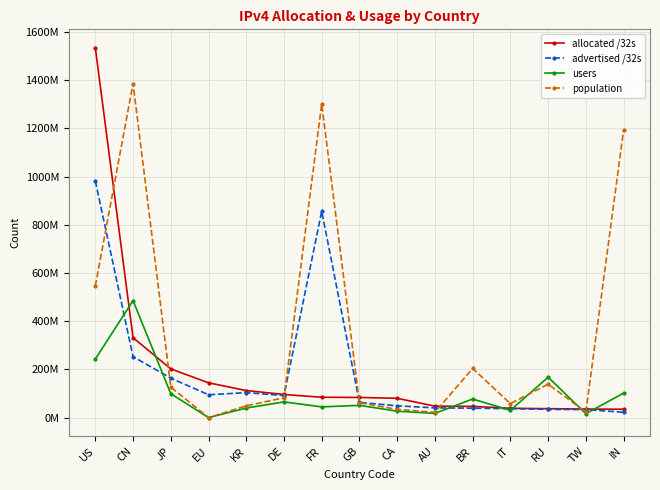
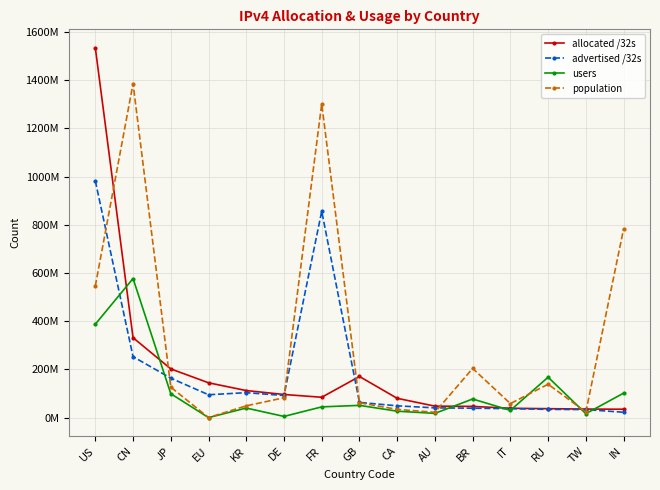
users, US: 240000000 -> 390000000
users, CN: 490000000 -> 580000000
users, DE: 70000000 -> 0
allocated /32s, GB: 80000000 -> 170000000
population, IN: 1190000000 -> 780000000
